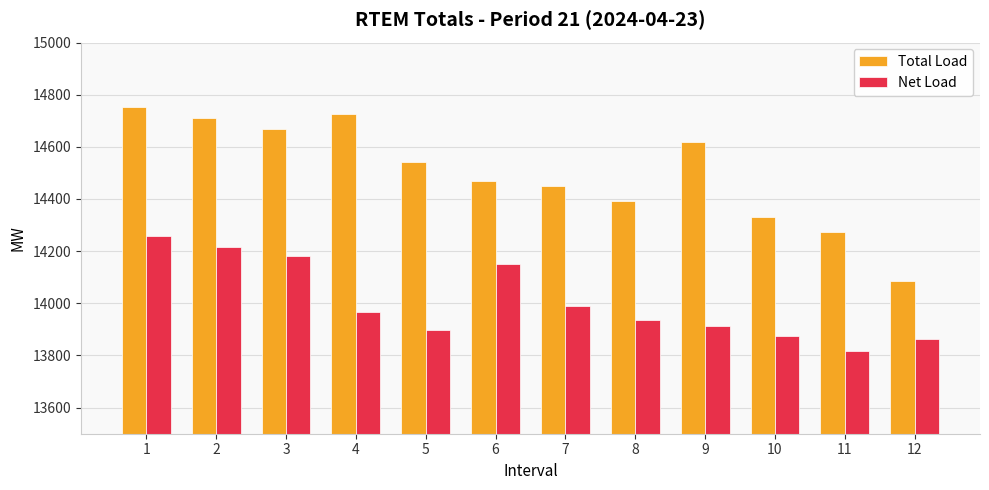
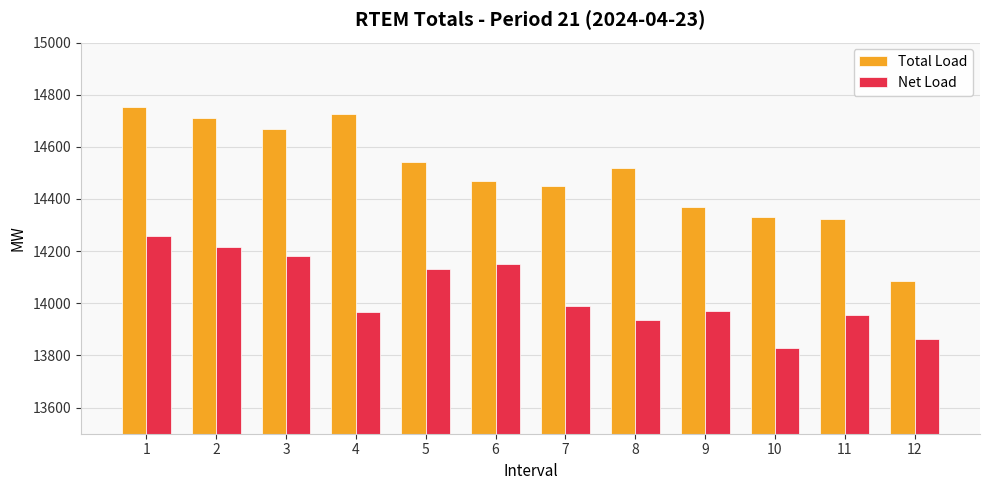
Net Load, 5: 13900 -> 14130
Total Load, 8: 14390 -> 14520
Total Load, 9: 14620 -> 14370
Net Load, 9: 13910 -> 13970
Net Load, 10: 13870 -> 13830
Total Load, 11: 14270 -> 14320
Net Load, 11: 13820 -> 13960
